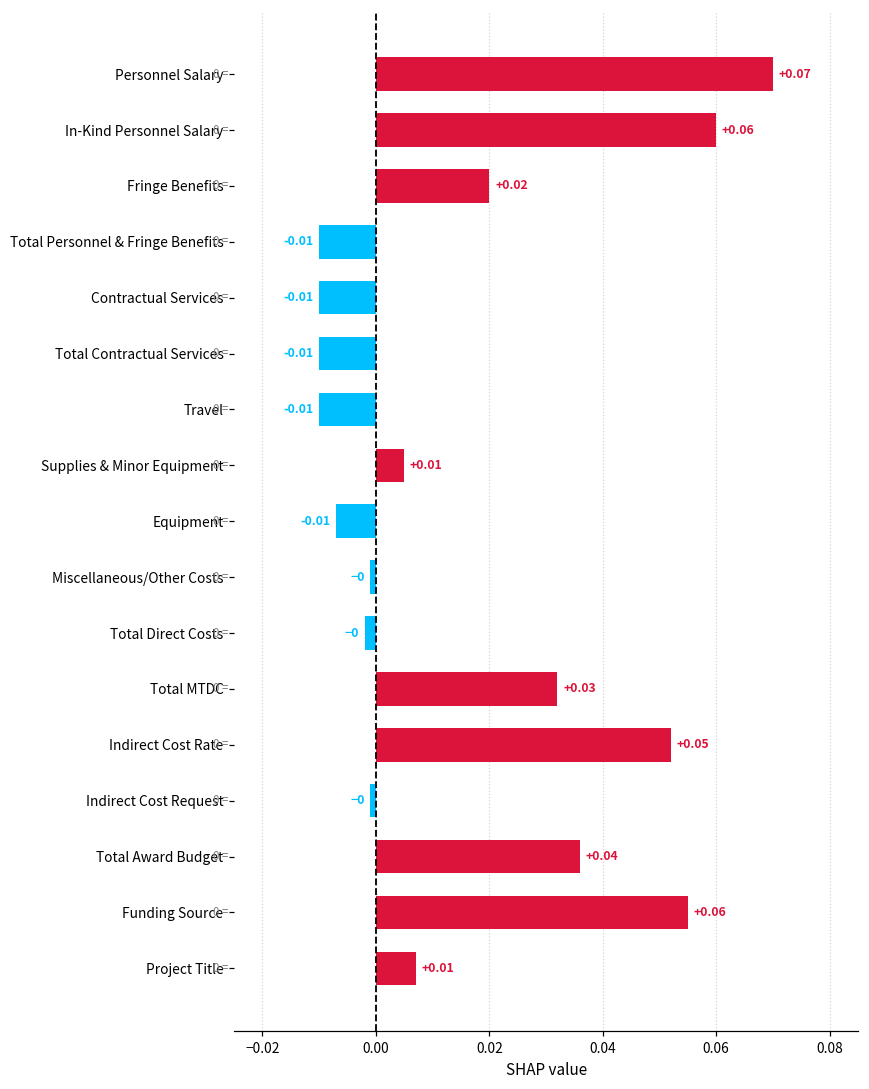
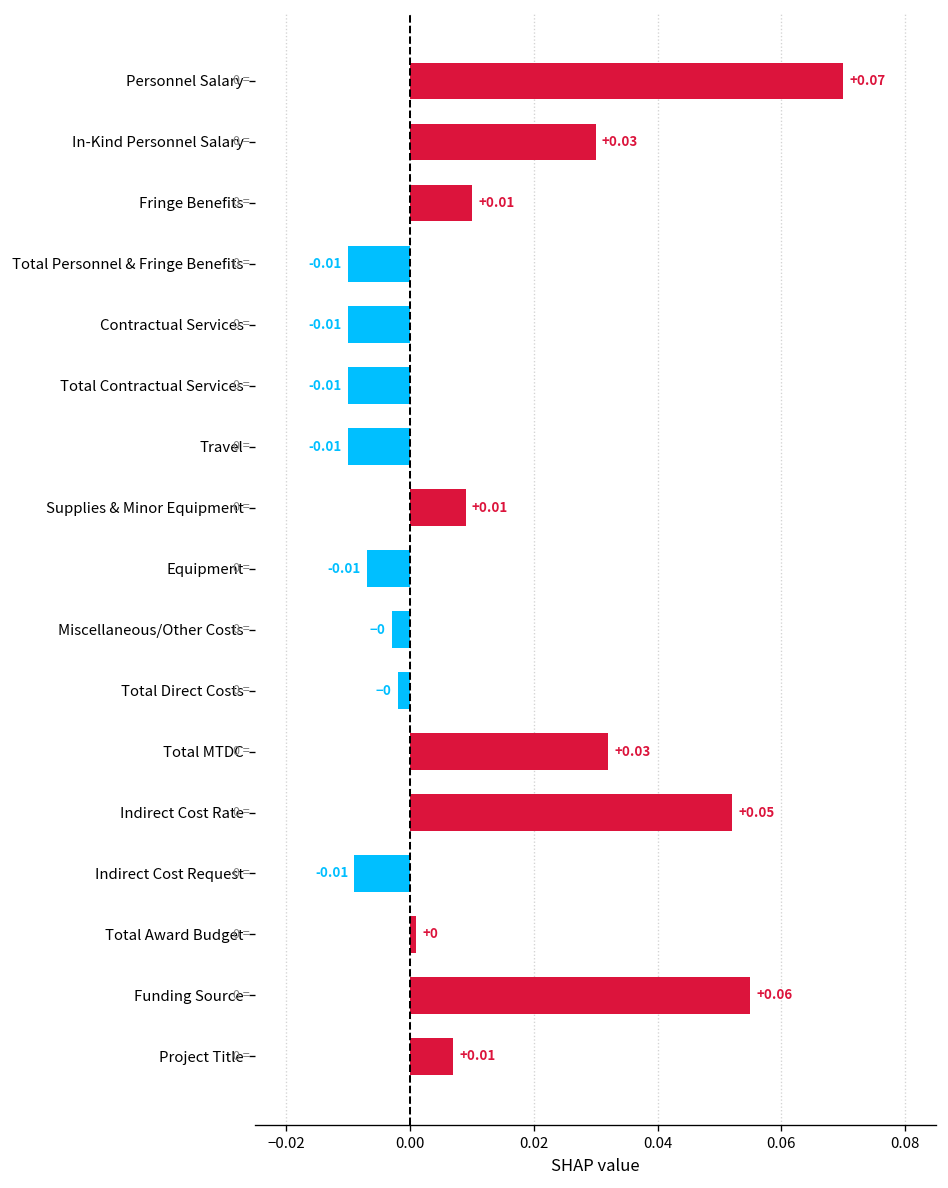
In-Kind Personnel Salary: +0.06 -> +0.03
Fringe Benefits: +0.02 -> +0.01
Supplies & Minor Equipment: 0.005 -> 0.009
Miscellaneous/Other Costs: -0.001 -> -0.003
Indirect Cost Request: -0 -> -0.01
Total Award Budget: +0.04 -> +0
